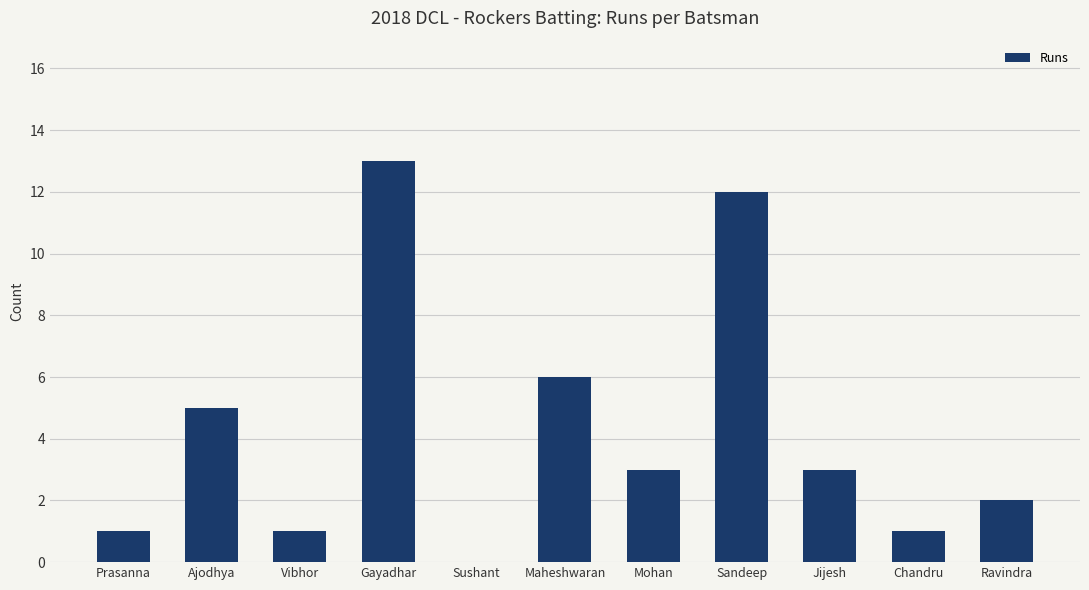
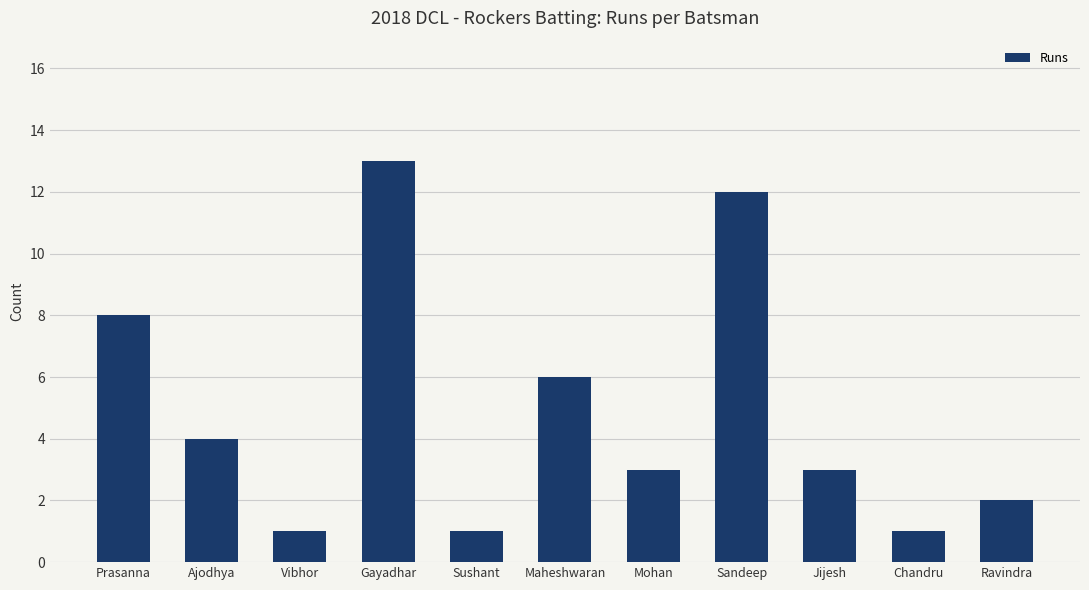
Prasanna: 1 -> 8
Ajodhya: 5 -> 4
Sushant: 0 -> 1
